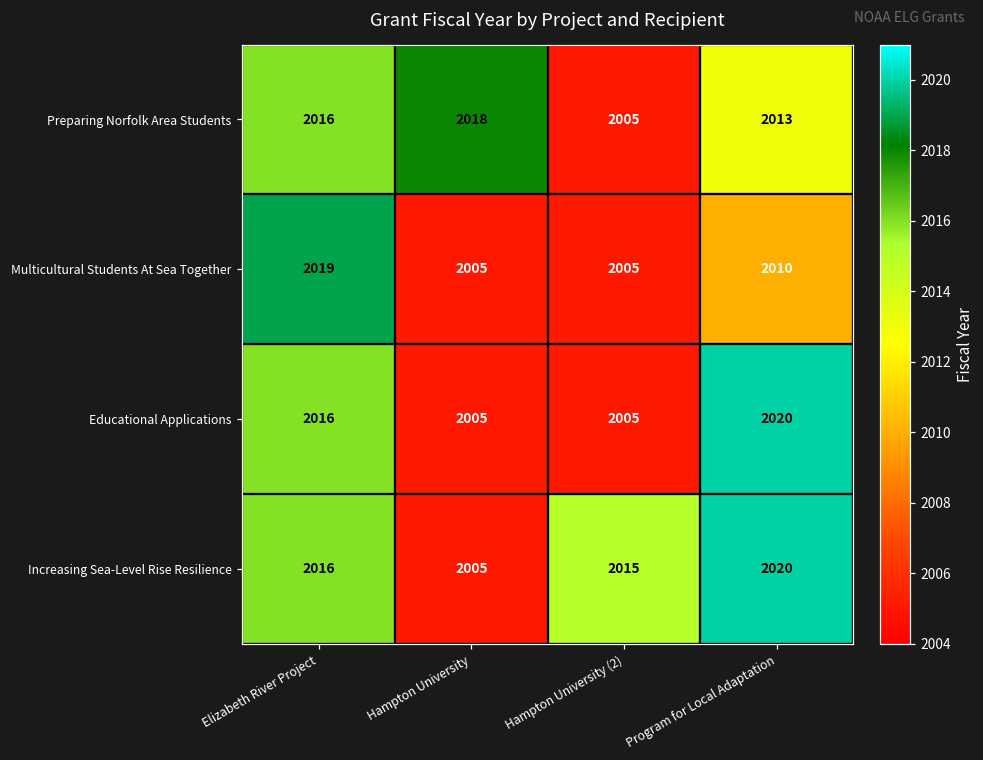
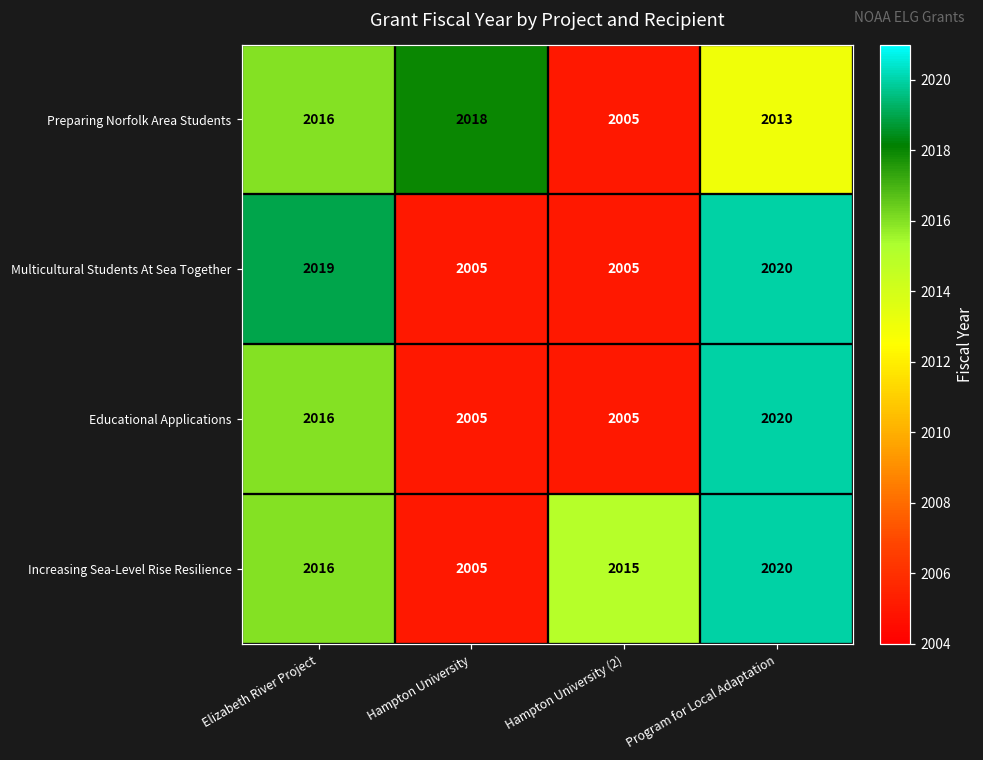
Multicultural Students At Sea Together, Program for Local Adaptation: 2010 -> 2020
